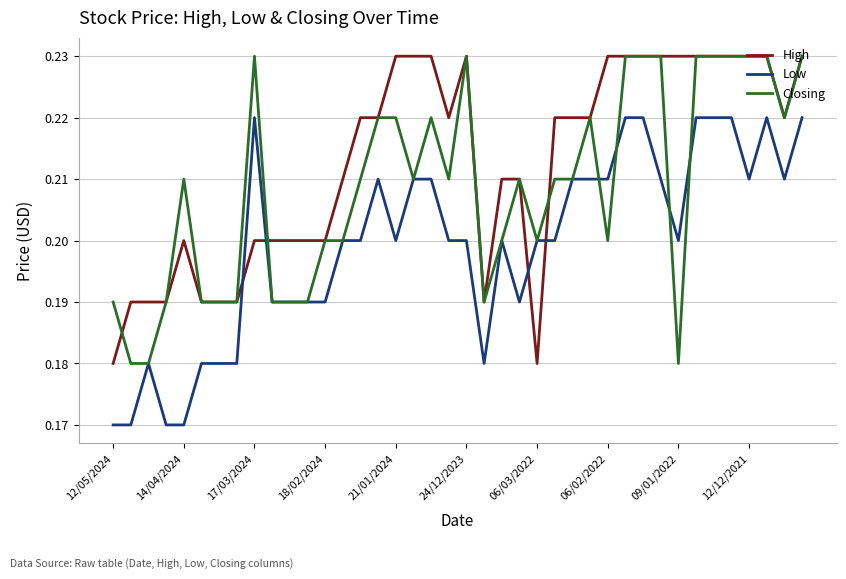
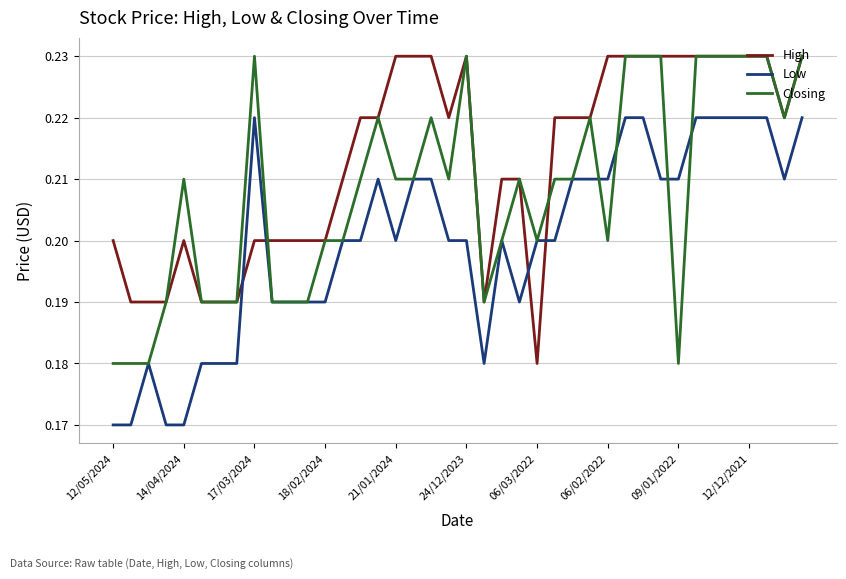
High, 12/05/2024: 0.18 -> 0.20
Closing, 12/05/2024: 0.19 -> 0.18
Closing, 21/01/2024: 0.22 -> 0.21
Low, 09/01/2022: 0.20 -> 0.21
Low, 12/12/2021: 0.21 -> 0.22
